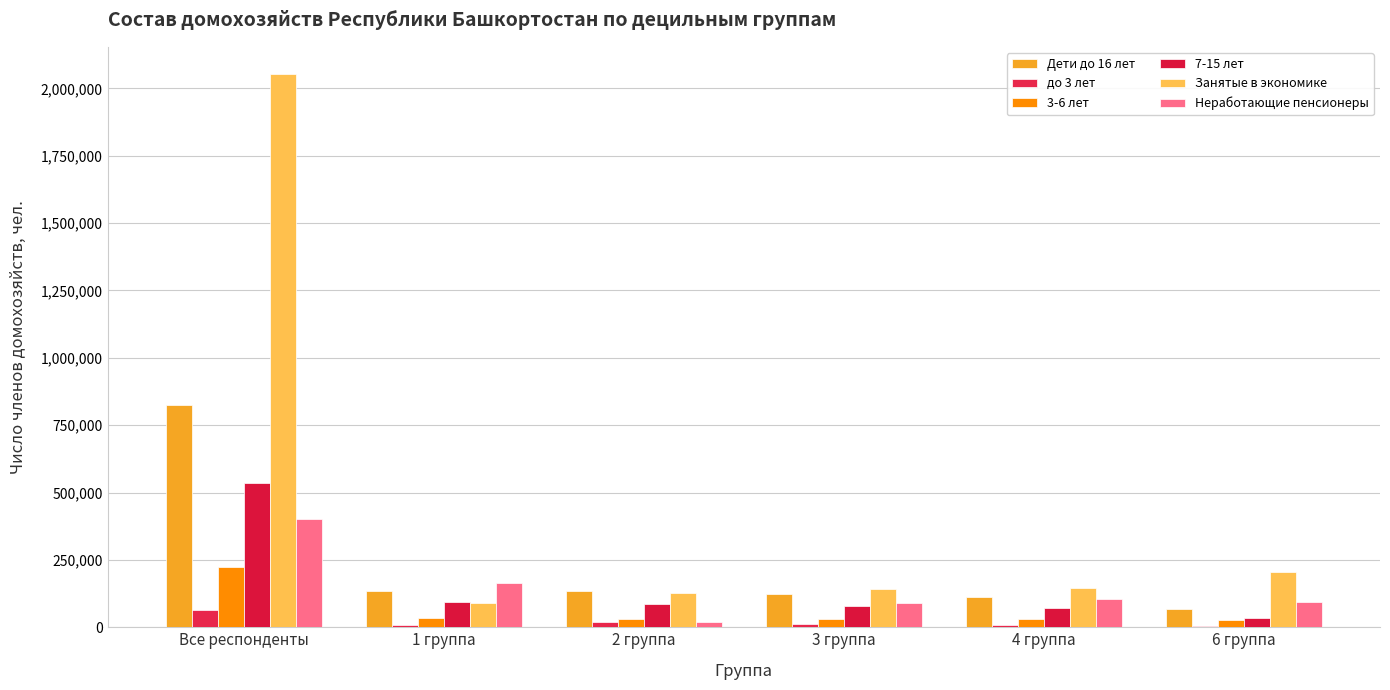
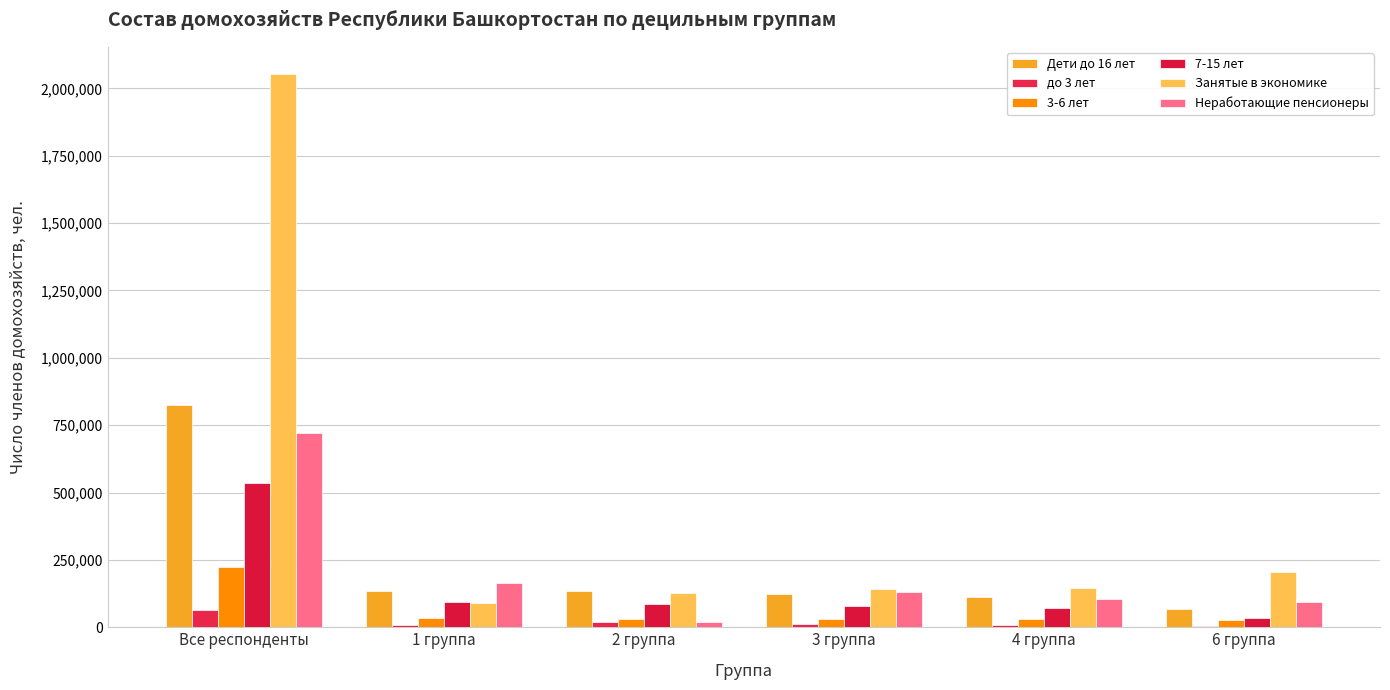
Неработающие пенсионеры, Все респонденты: 400,000 -> 720,000
Неработающие пенсионеры, 3 группа: 90,000 -> 130,000
